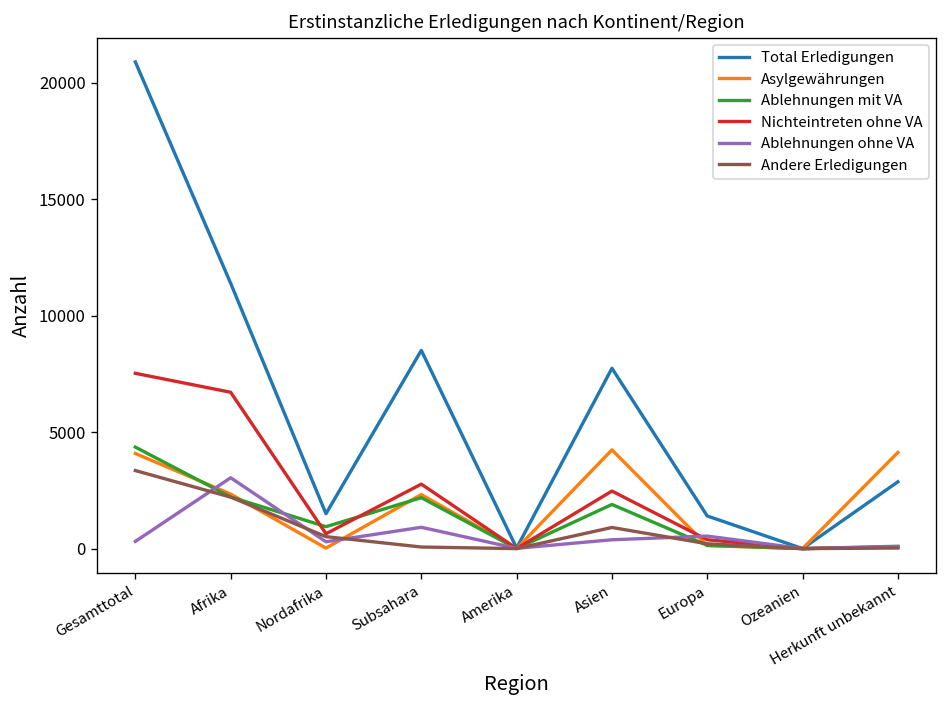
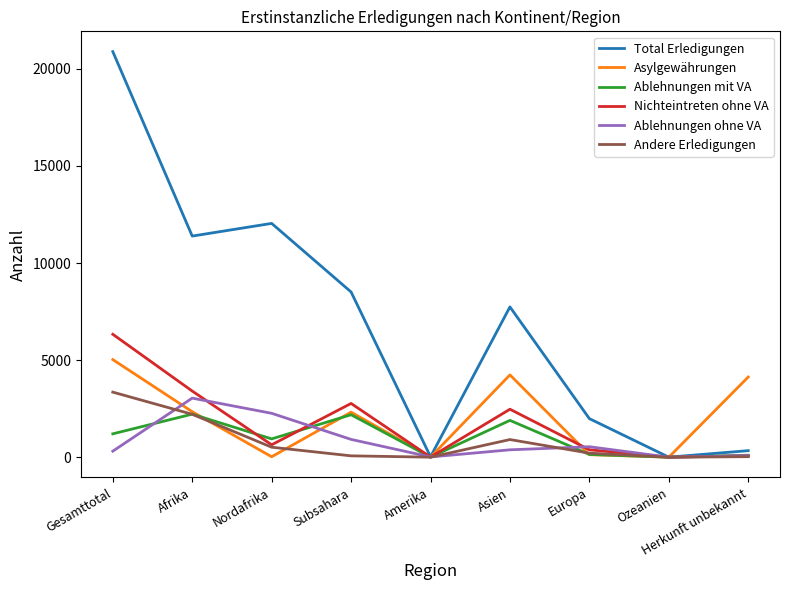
Asylgewährungen, Gesamttotal: 4100 -> 5000
Ablehnungen mit VA, Gesamttotal: 4400 -> 1200
Nichteintreten ohne VA, Gesamttotal: 7500 -> 6300
Nichteintreten ohne VA, Afrika: 6700 -> 3400
Total Erledigungen, Nordafrika: 1500 -> 12000
Ablehnungen ohne VA, Nordafrika: 300 -> 2300
Total Erledigungen, Europa: 1400 -> 2000
Total Erledigungen, Herkunft unbekannt: 2900 -> 300
